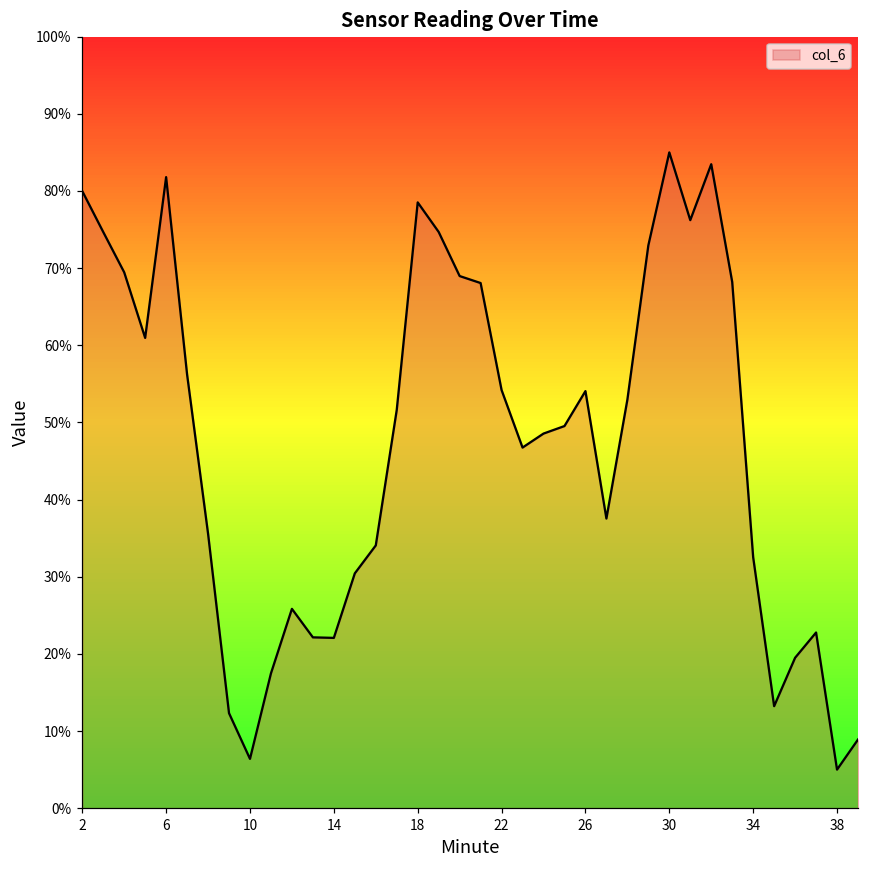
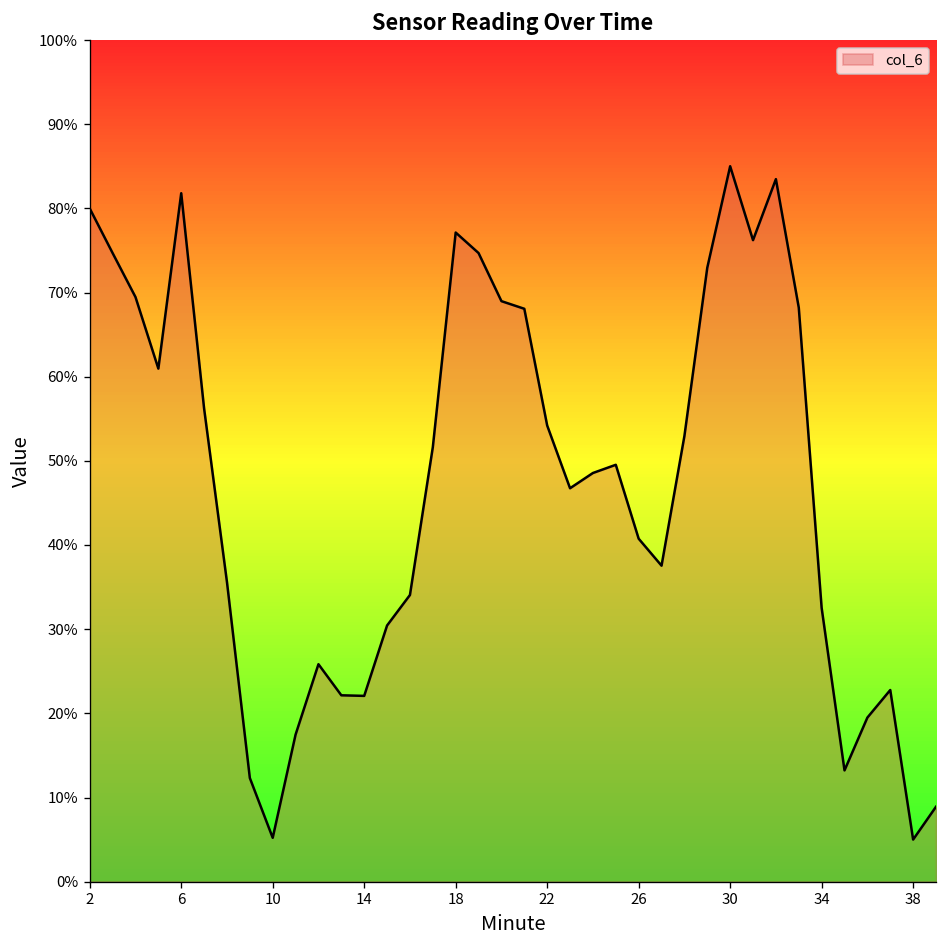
10: 6% -> 5%
18: 79% -> 77%
26: 54% -> 41%
